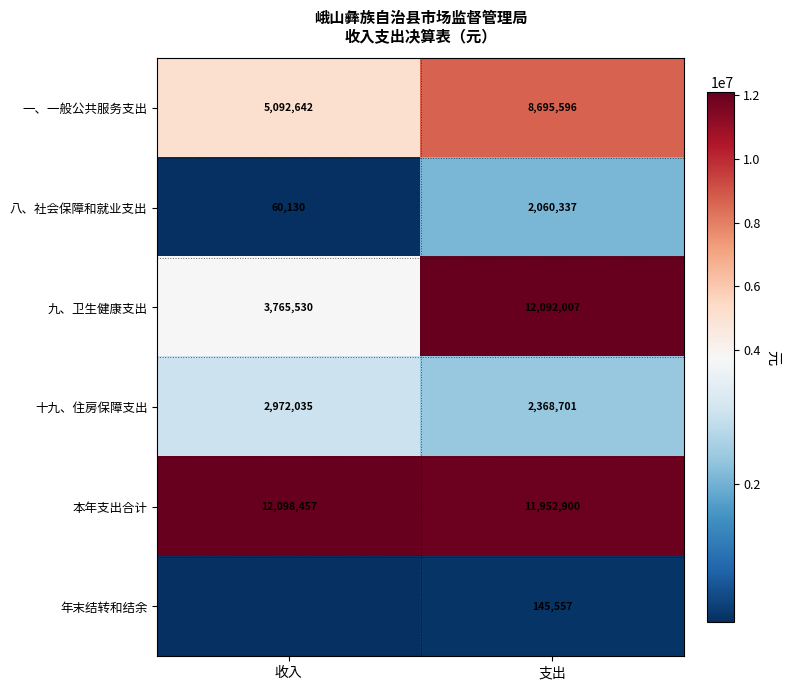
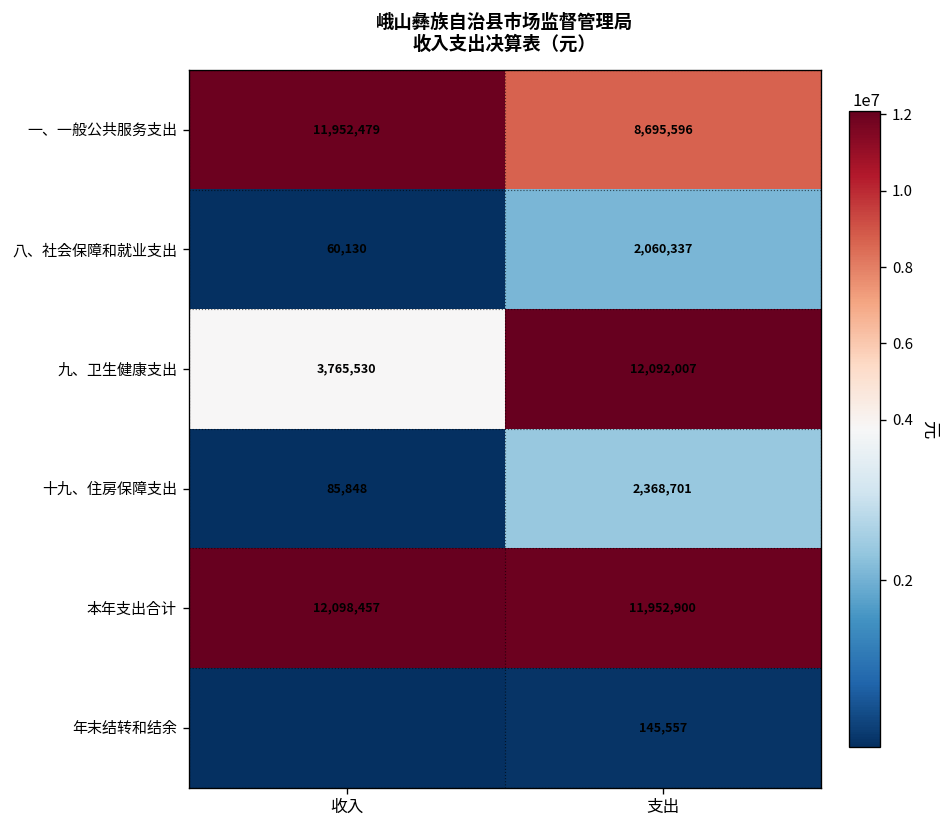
一、一般公共服务支出, 收入: 5,092,642 -> 11,952,479
十九、住房保障支出, 收入: 2,972,035 -> 85,848
